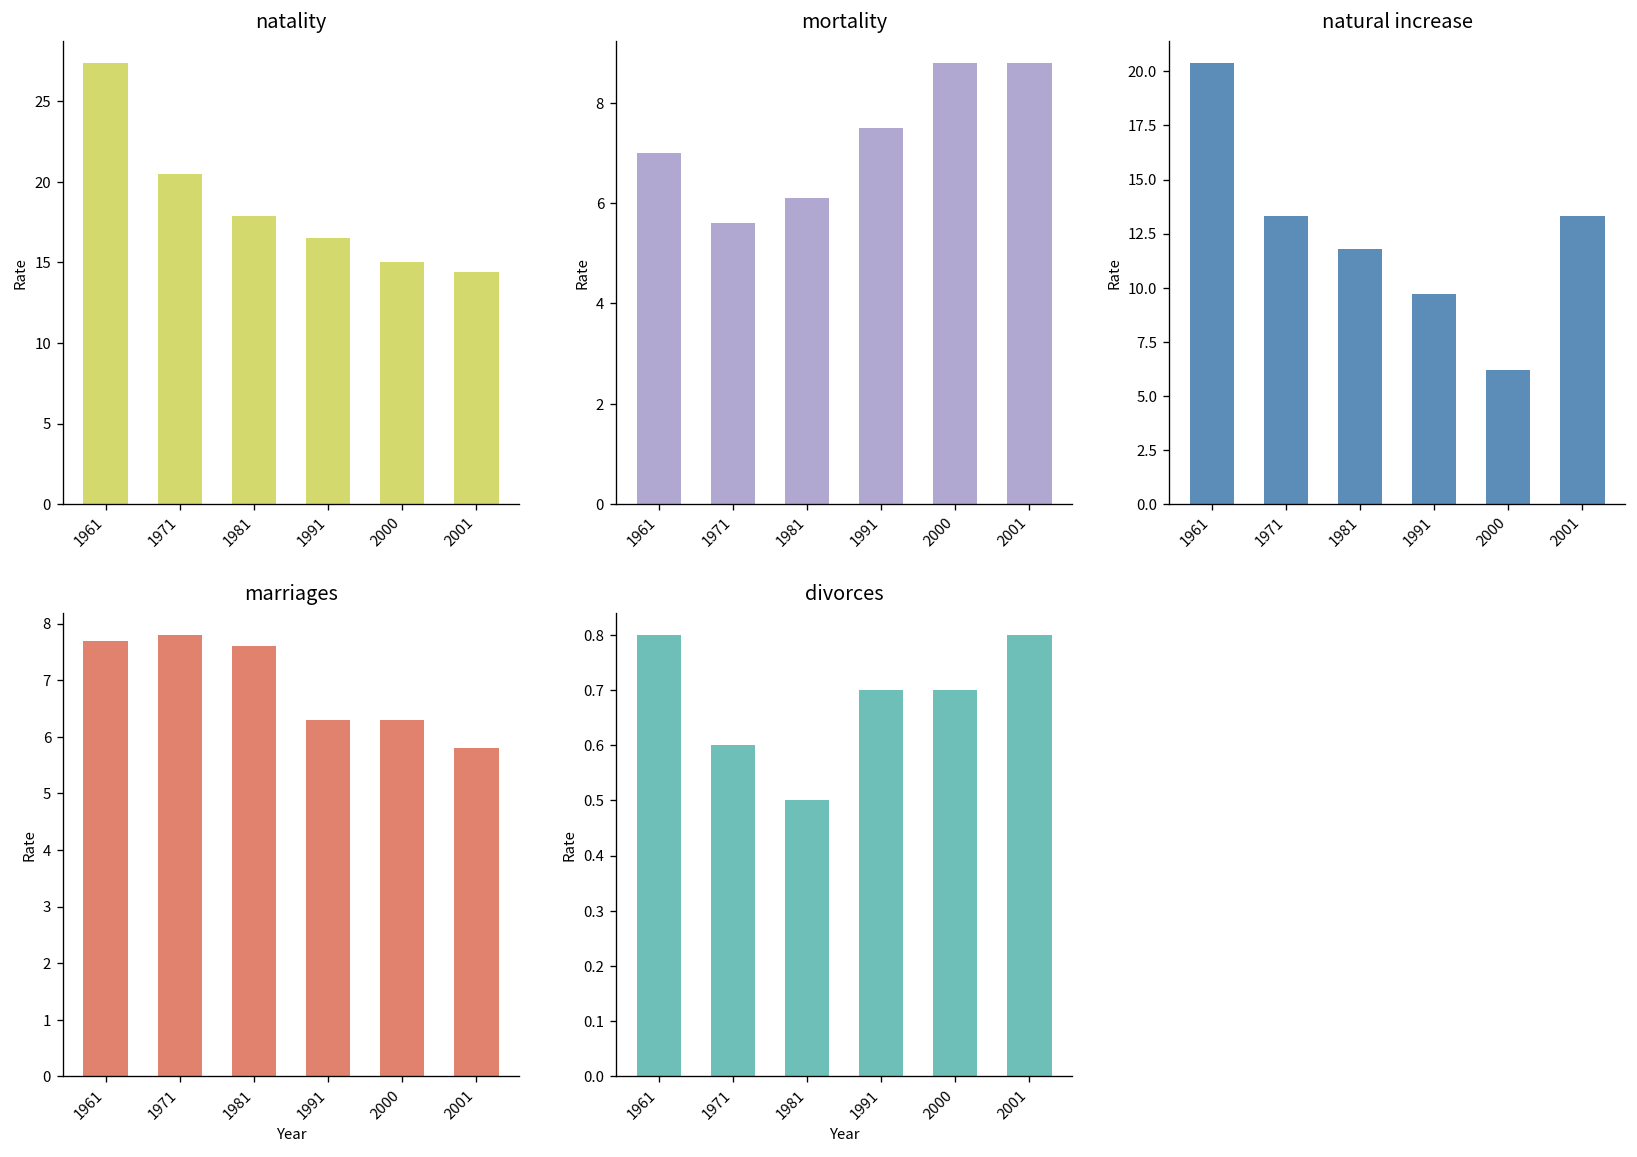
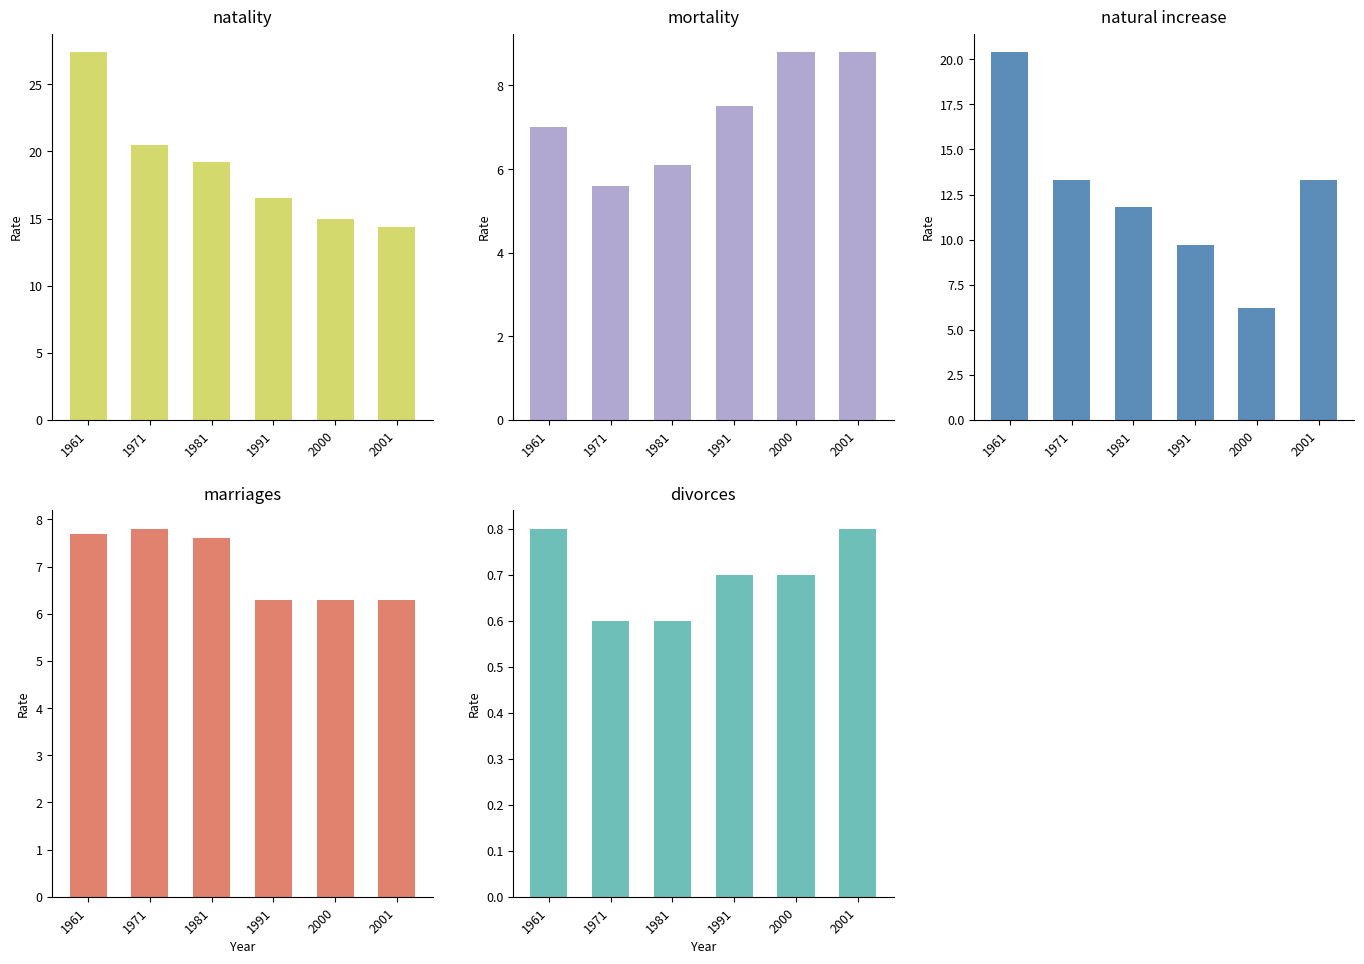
natality, 1981: 17.9 -> 19.2
marriages, 2001: 5.8 -> 6.3
divorces, 1981: 0.5 -> 0.6
